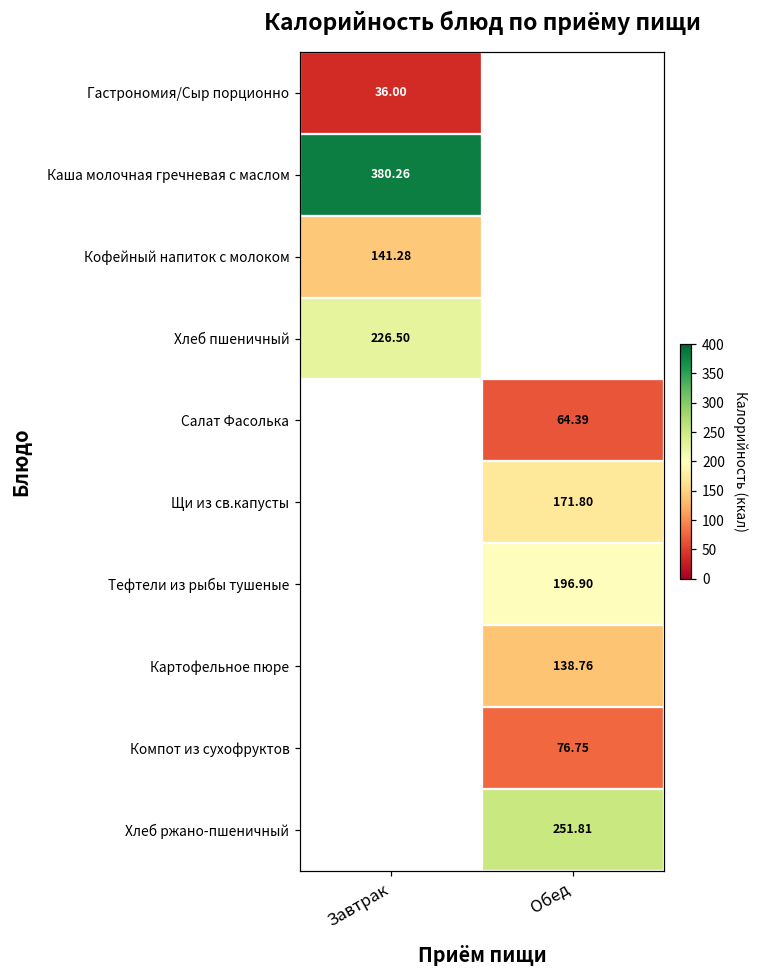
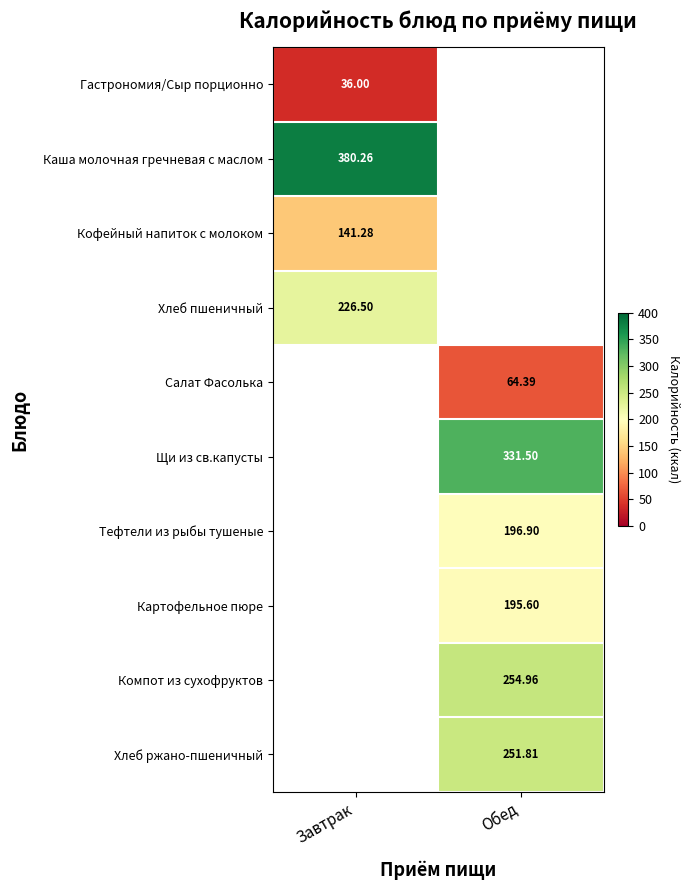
Щи из св.капусты, Обед: 171.80 -> 331.50
Картофельное пюре, Обед: 138.76 -> 195.60
Компот из сухофруктов, Обед: 76.75 -> 254.96
